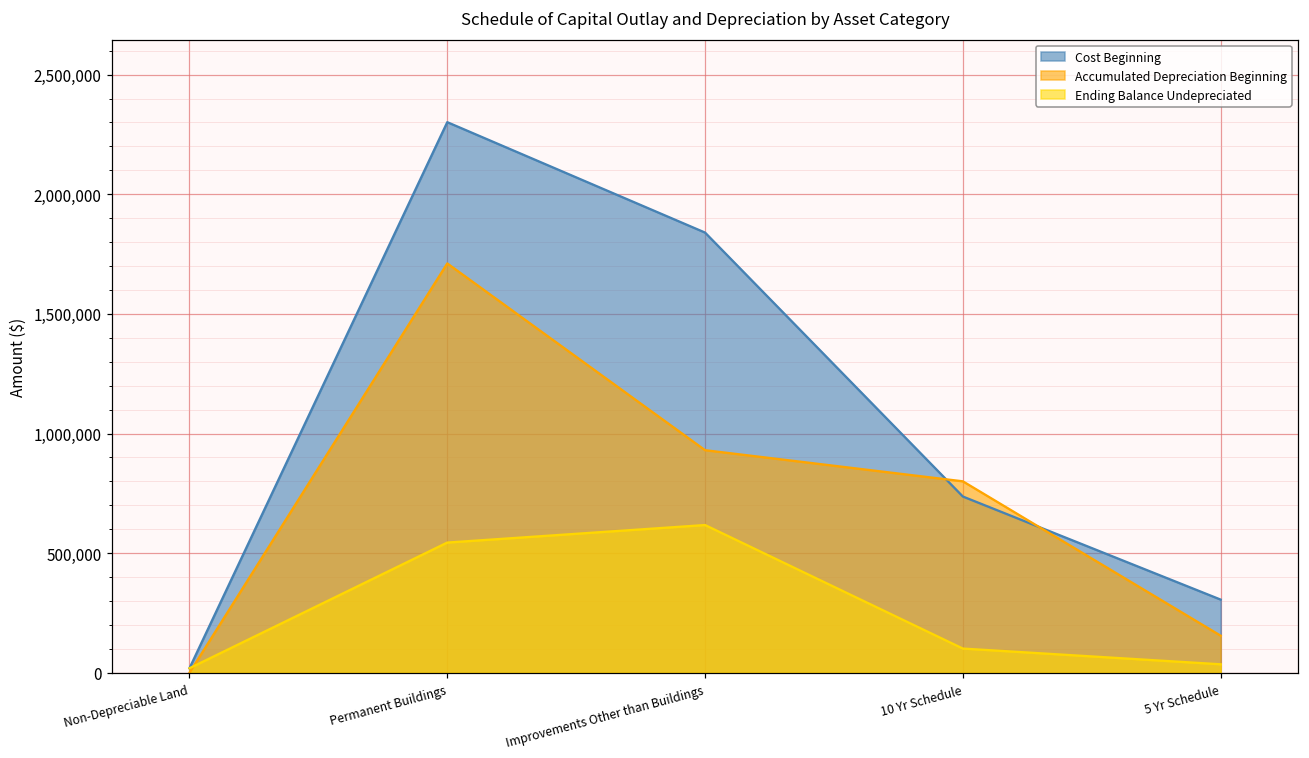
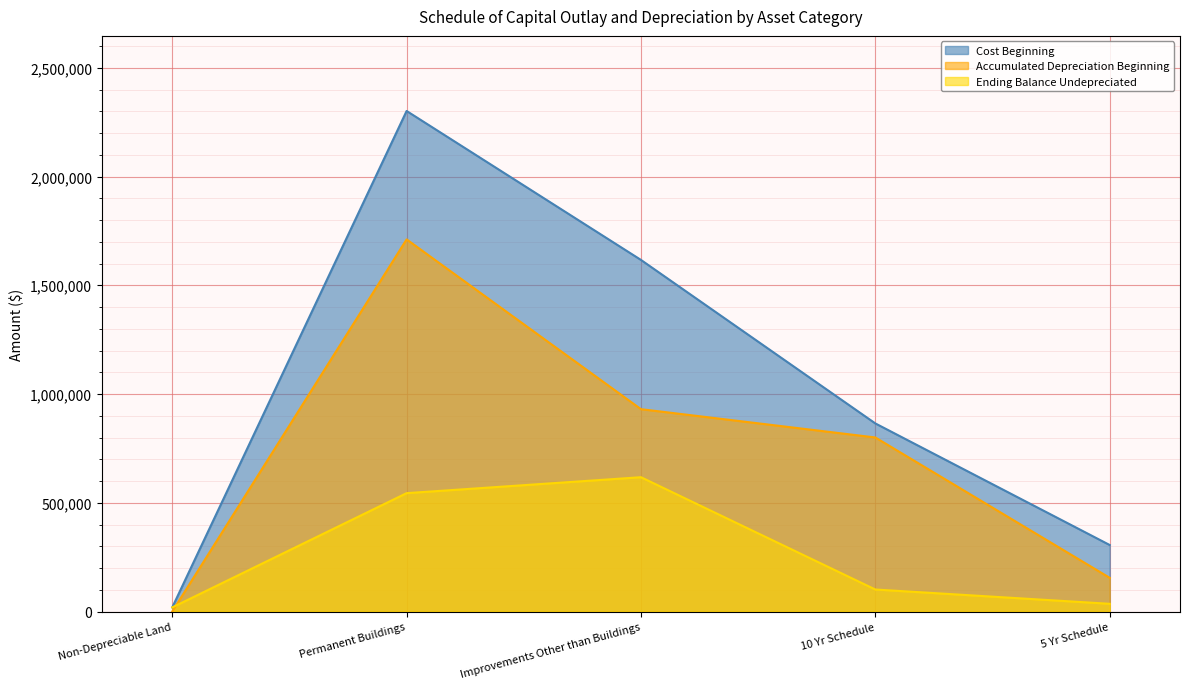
Cost Beginning, Improvements Other than Buildings: 1,840,000 -> 1,620,000
Cost Beginning, 10 Yr Schedule: 740,000 -> 860,000
